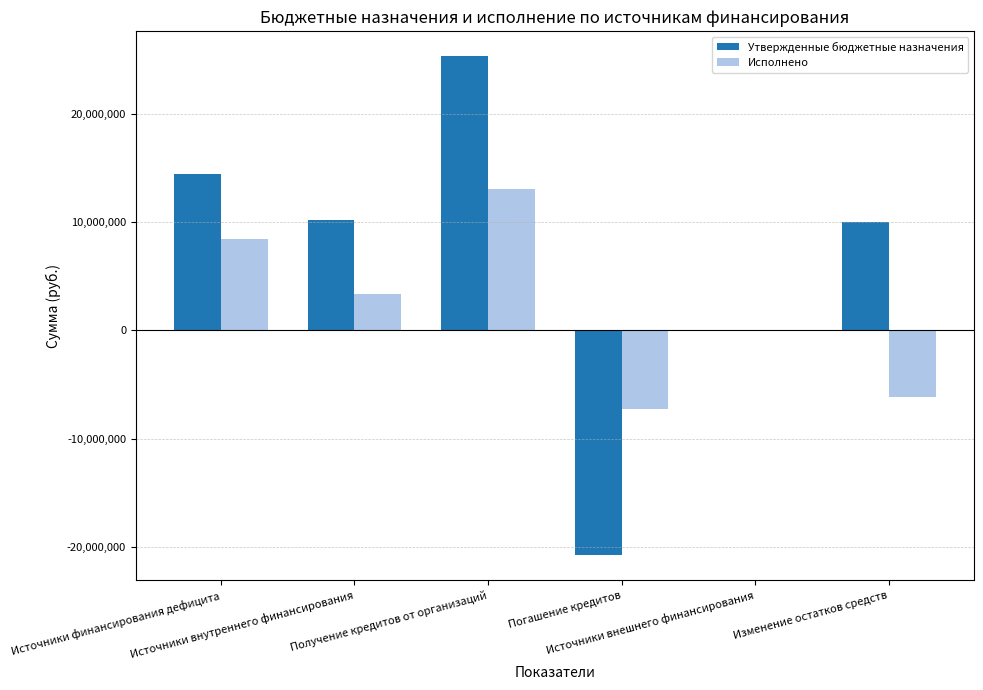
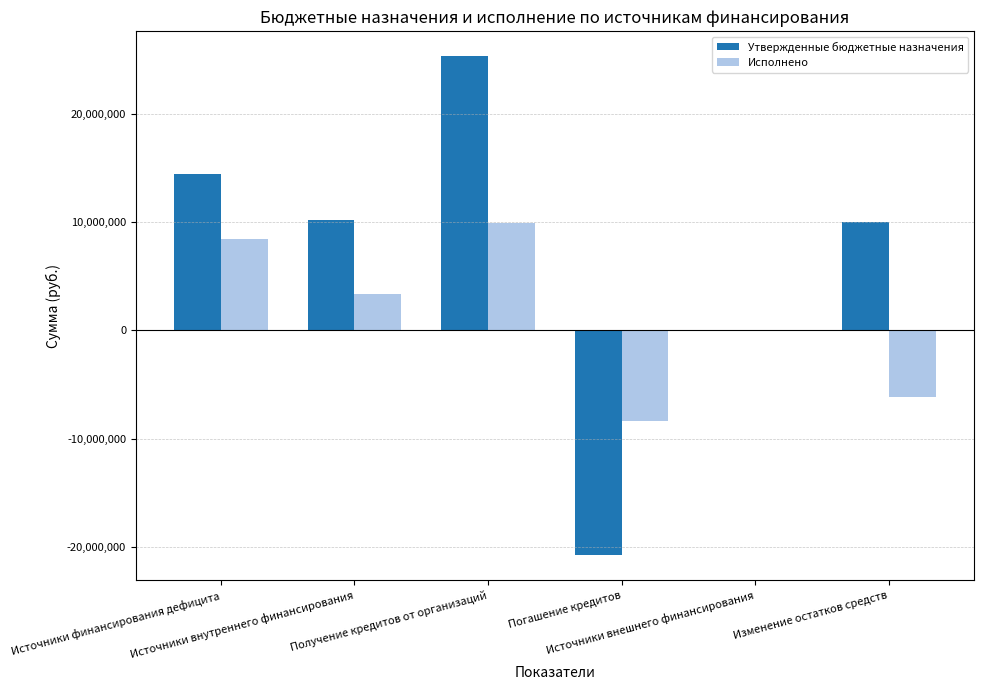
Исполнено, Получение кредитов от организаций: 13,000,000 -> 9,900,000
Исполнено, Погашение кредитов: -7,200,000 -> -8,400,000
